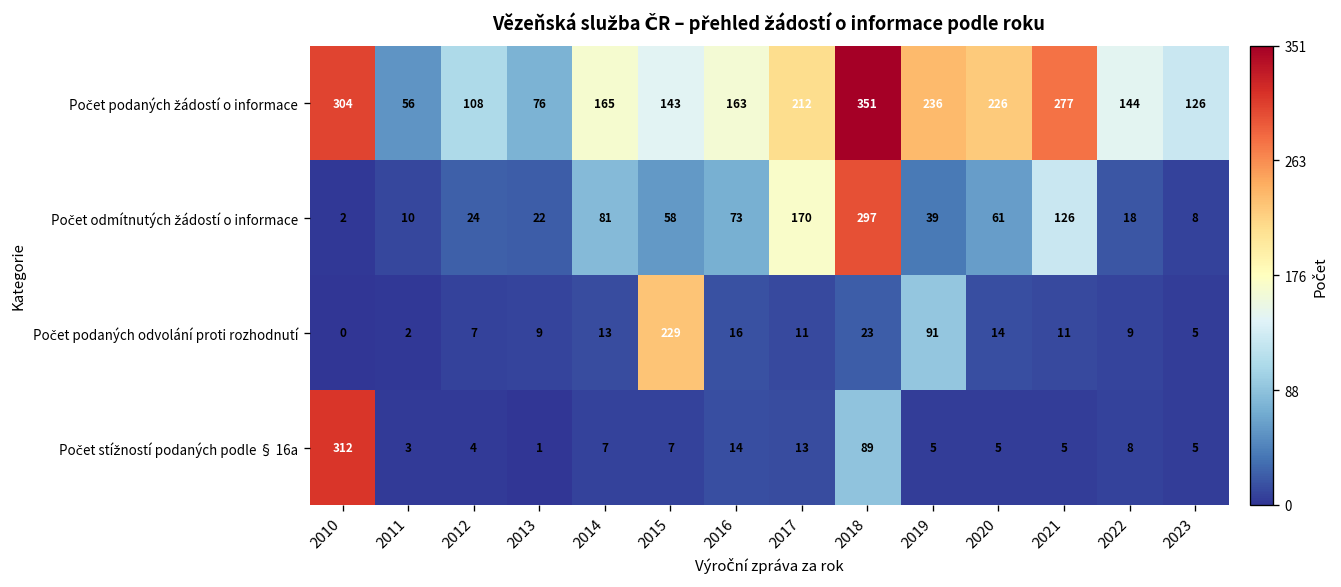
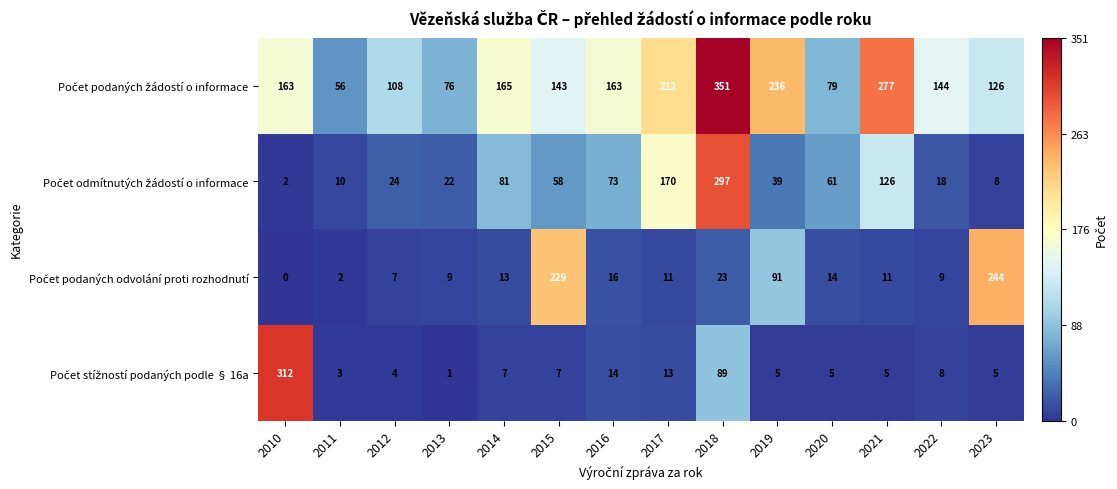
Počet podaných žádostí o informace, 2010: 304 -> 163
Počet podaných žádostí o informace, 2020: 226 -> 79
Počet podaných odvolání proti rozhodnutí, 2023: 5 -> 244
